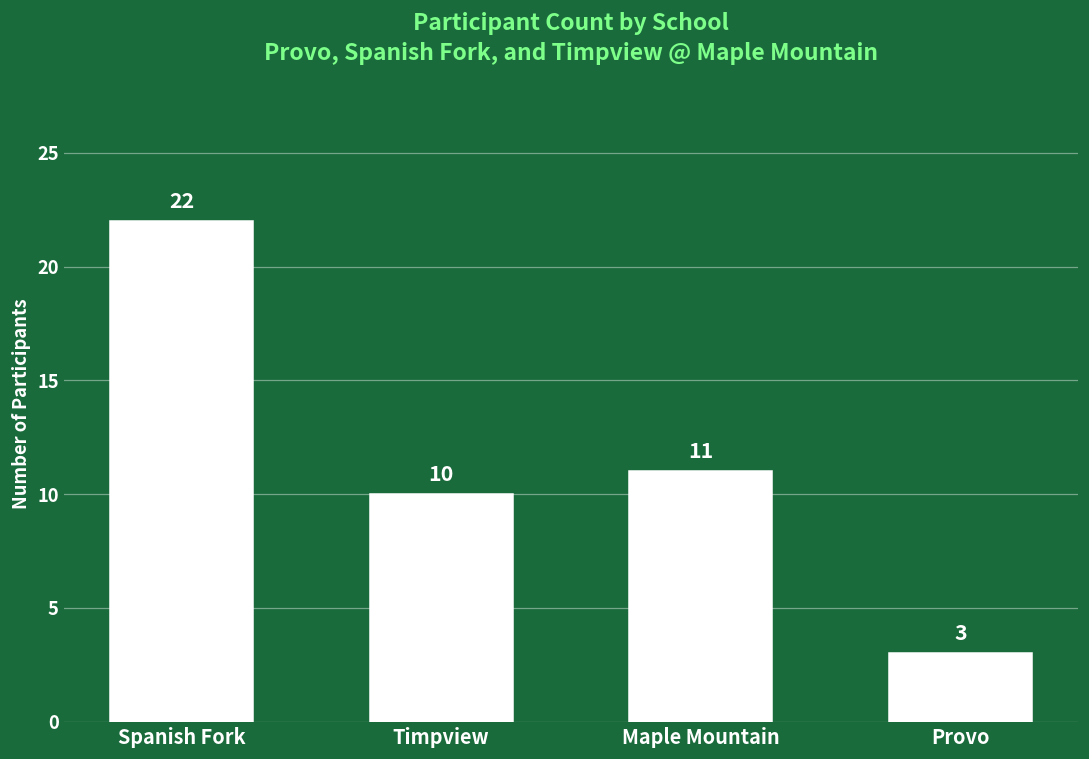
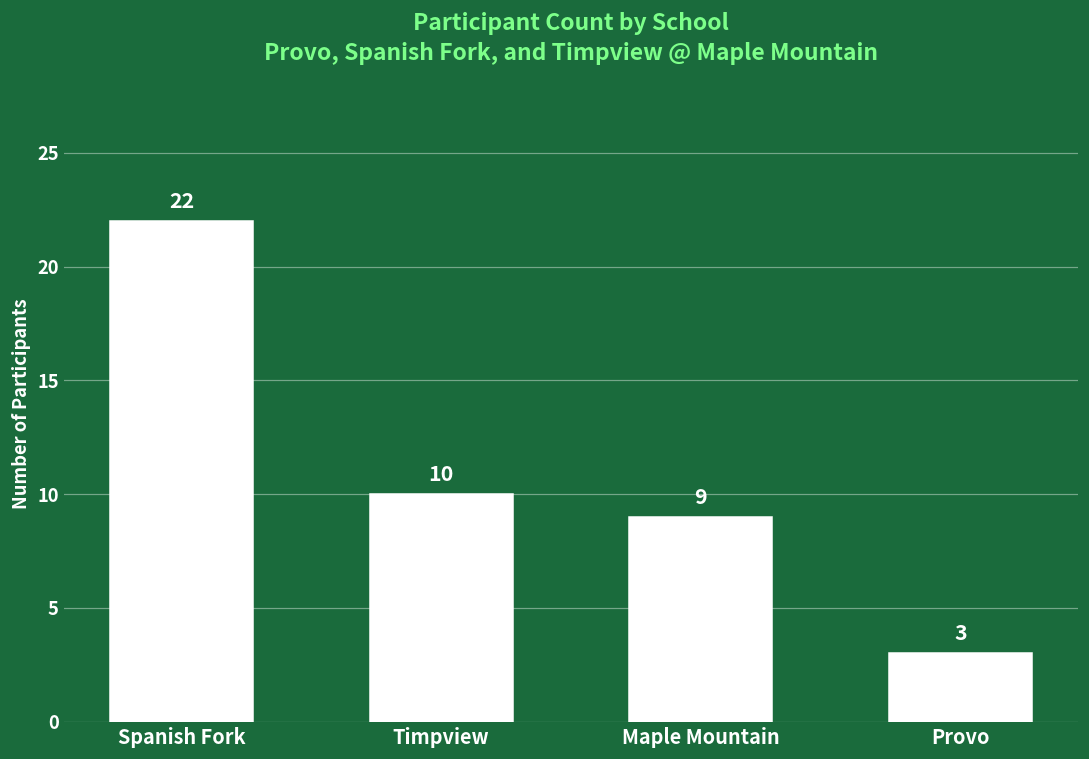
Maple Mountain: 11 -> 9
